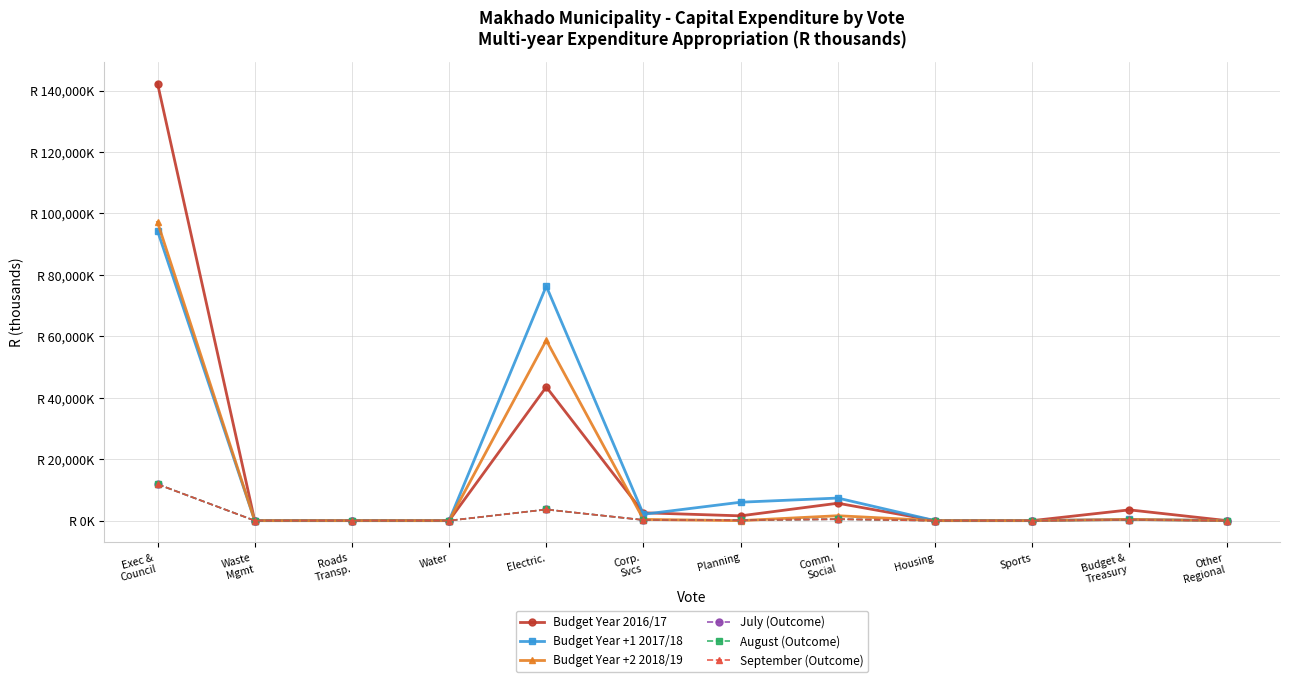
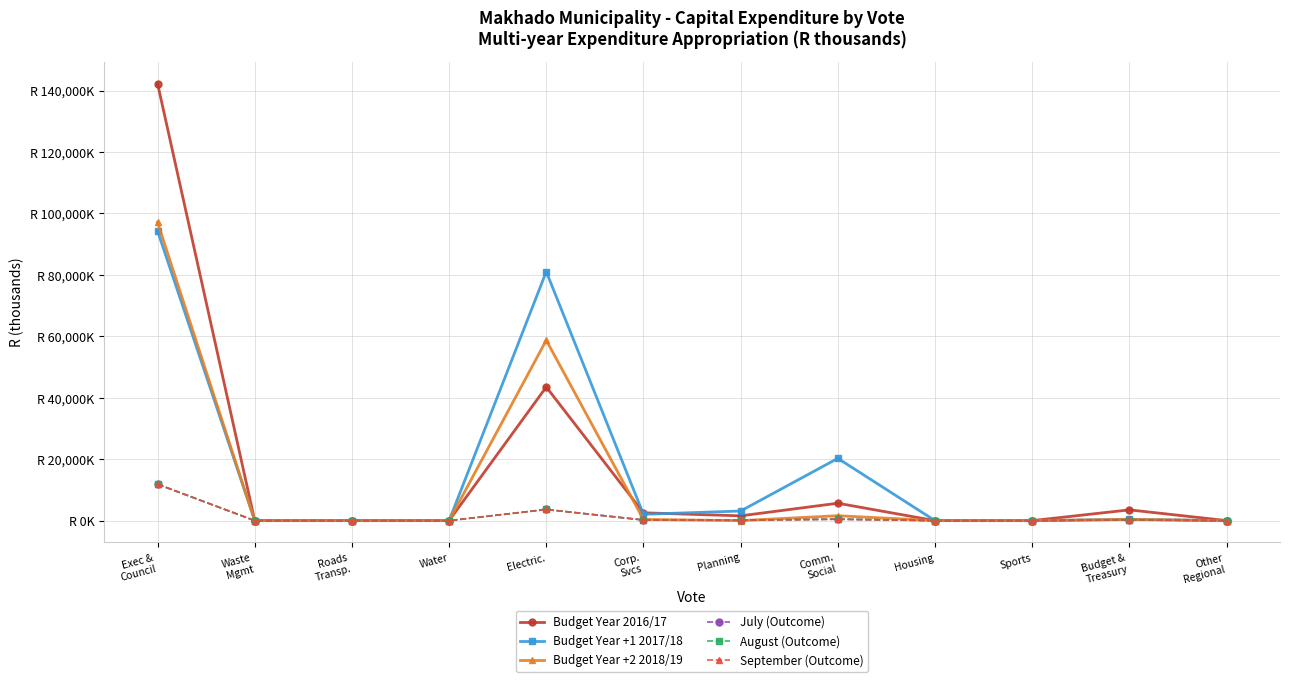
Budget Year +1 2017/18, Electric.: R 76,000,000 -> R 81,000,000
Budget Year +1 2017/18, Planning: R 6,000,000 -> R 3,000,000
Budget Year +1 2017/18, Comm. Social: R 7,000,000 -> R 20,000,000
